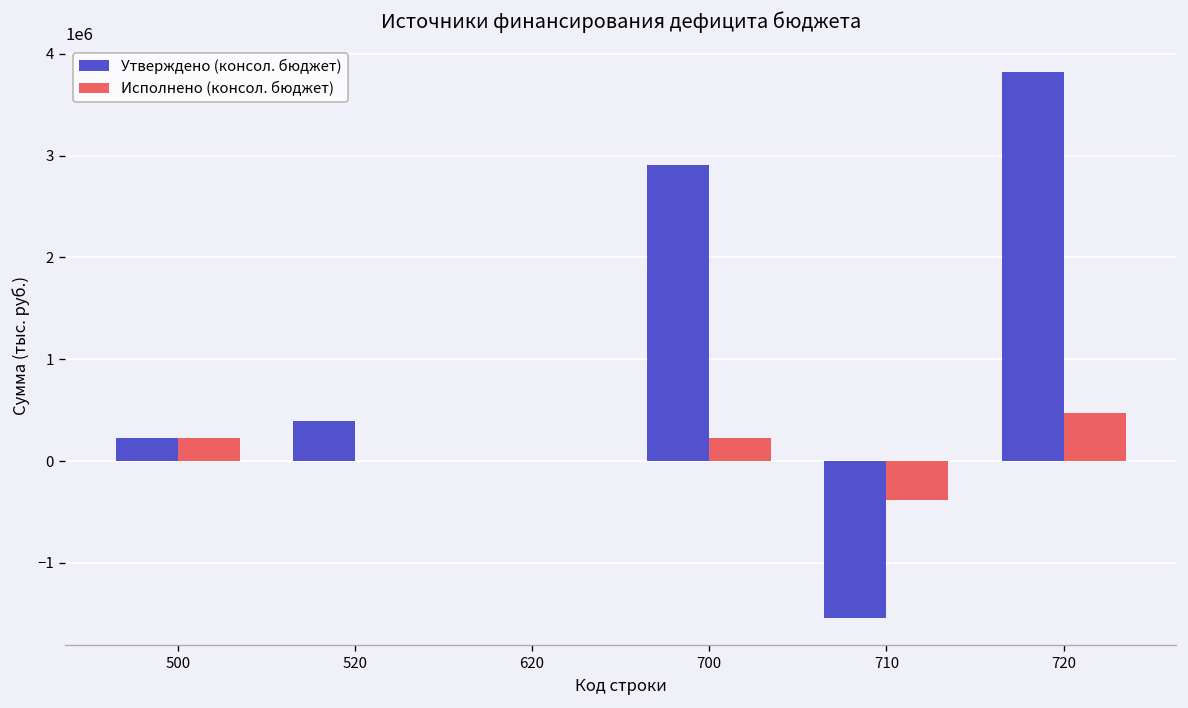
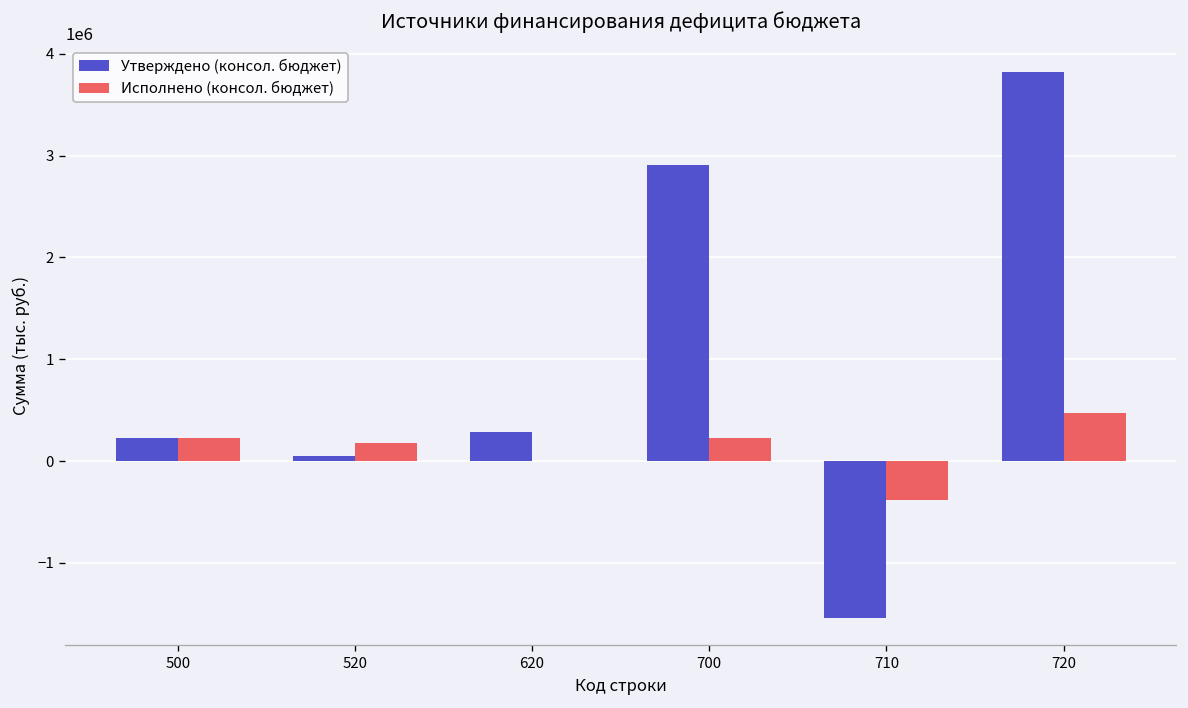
Утверждено (консол. бюджет), 520: 400000 -> 0
Исполнено (консол. бюджет), 520: 0 -> 200000
Утверждено (консол. бюджет), 620: 0 -> 300000
